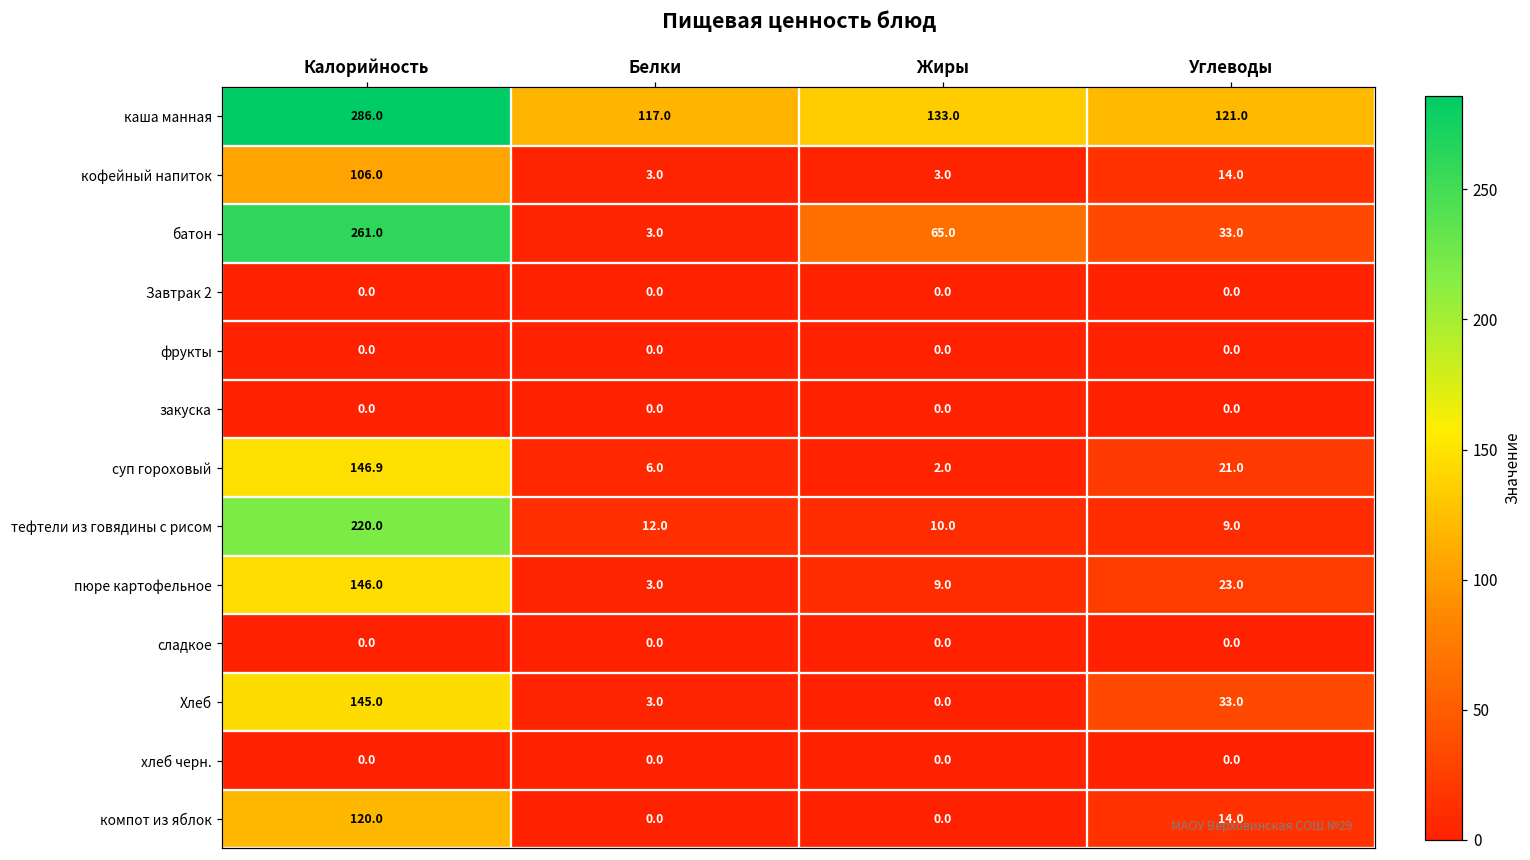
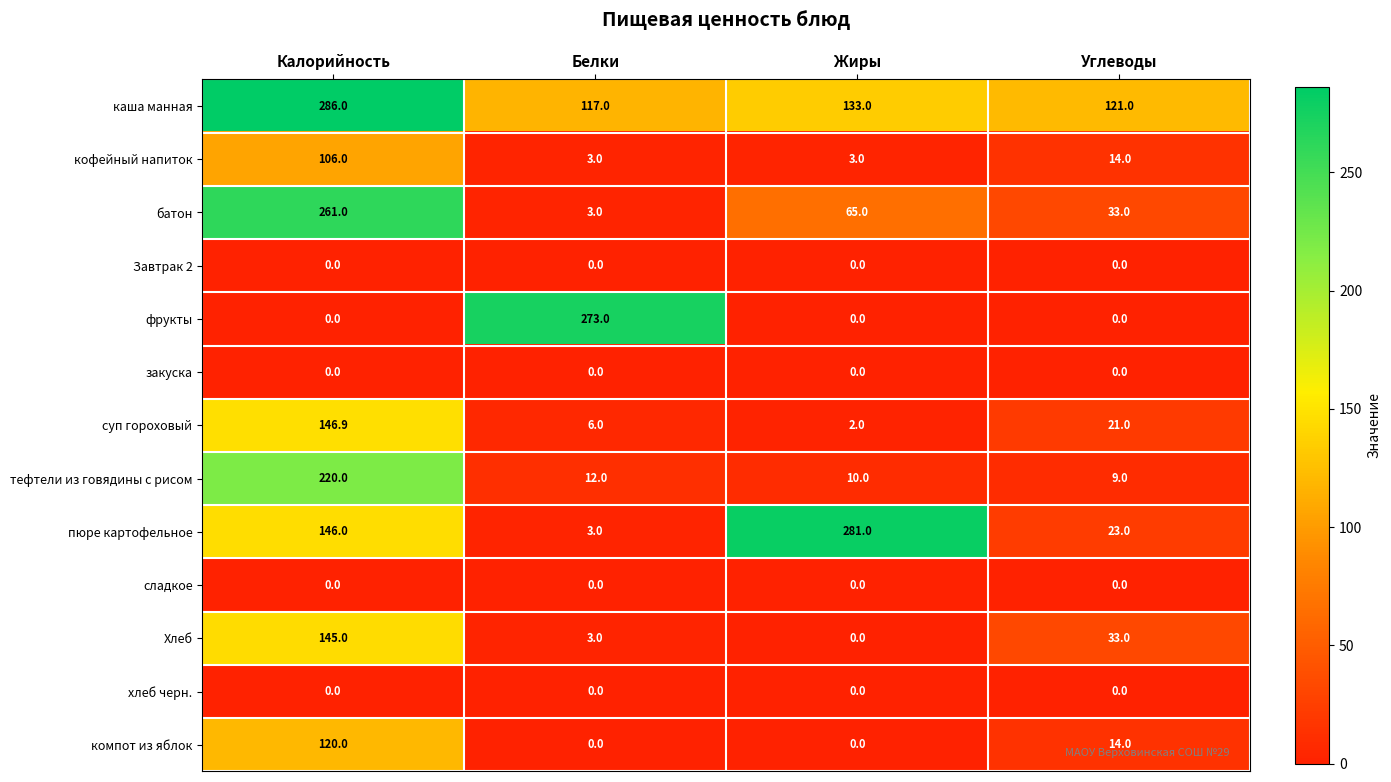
фрукты, Белки: 0.0 -> 273.0
пюре картофельное, Жиры: 9.0 -> 281.0
